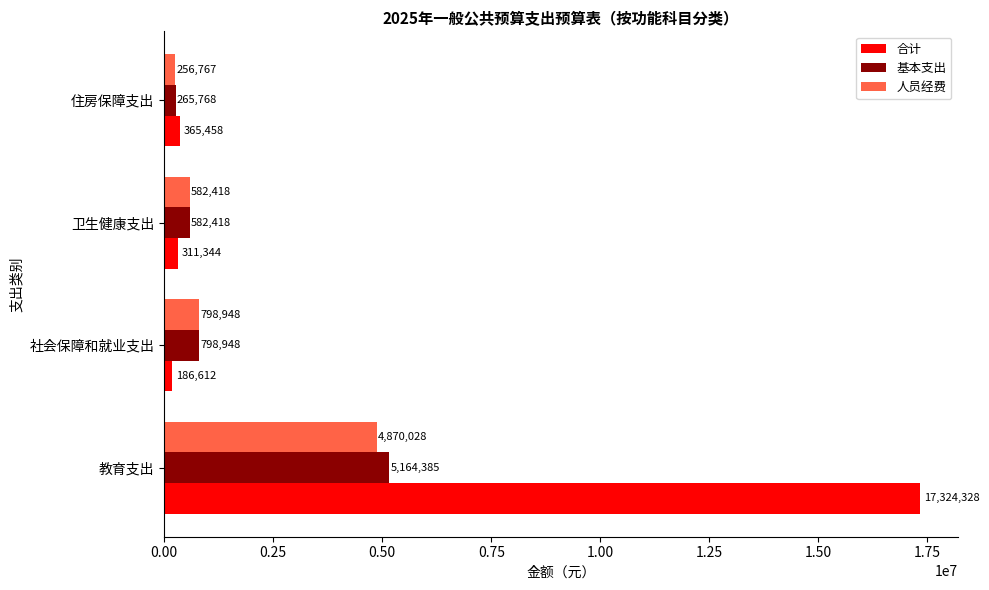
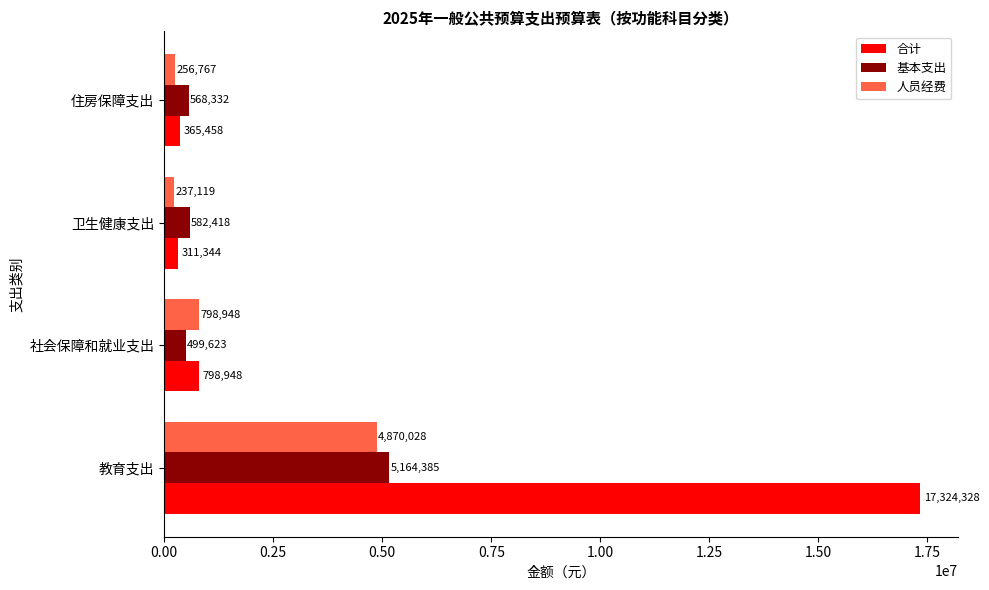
基本支出, 住房保障支出: 265,768 -> 568,332
人员经费, 卫生健康支出: 582,418 -> 237,119
基本支出, 社会保障和就业支出: 798,948 -> 499,623
合计, 社会保障和就业支出: 186,612 -> 798,948
